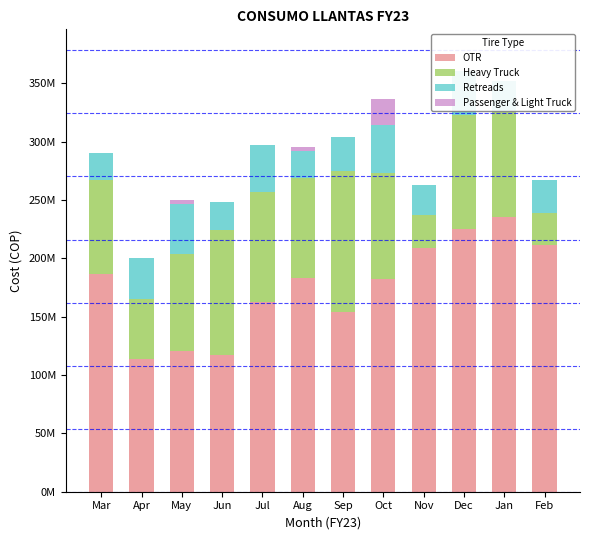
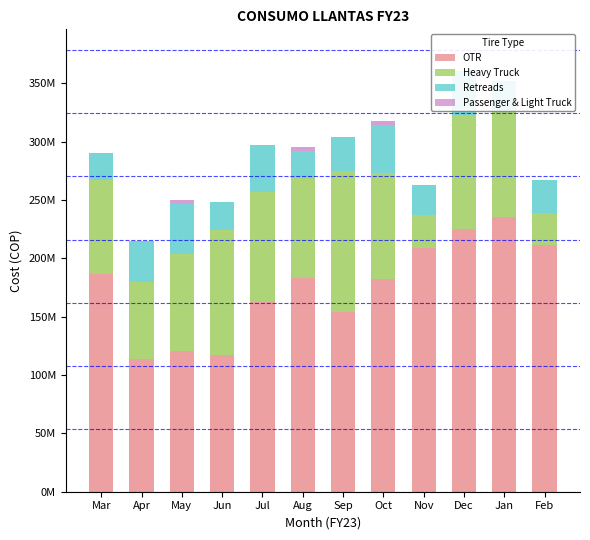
Heavy Truck, Apr: 52000000 -> 66000000
Passenger & Light Truck, Oct: 23000000 -> 4000000
